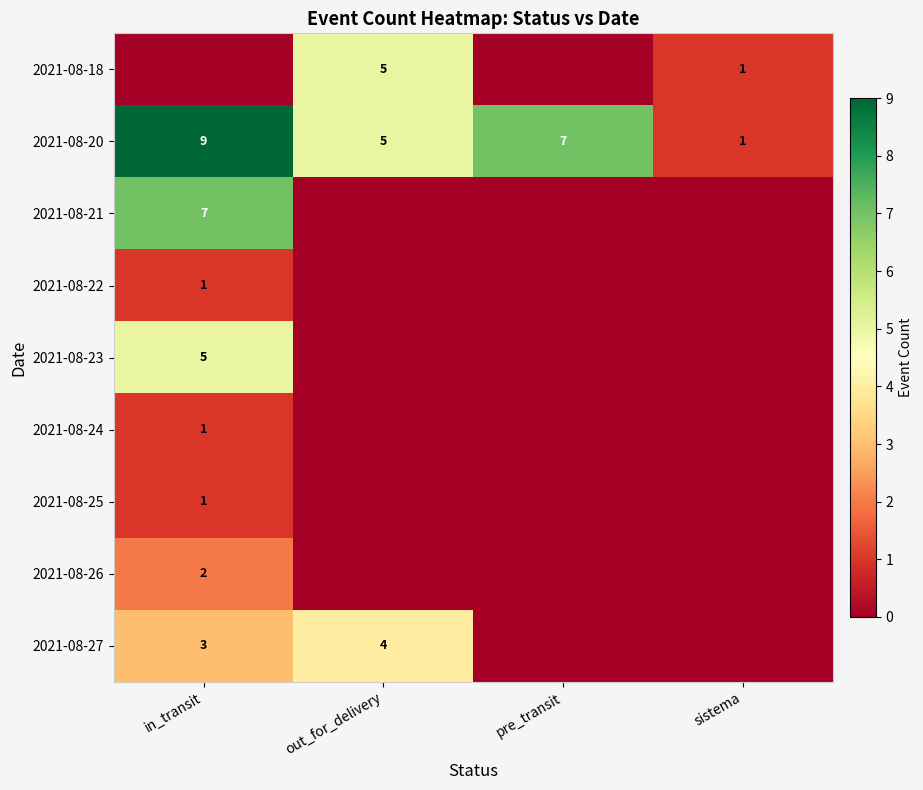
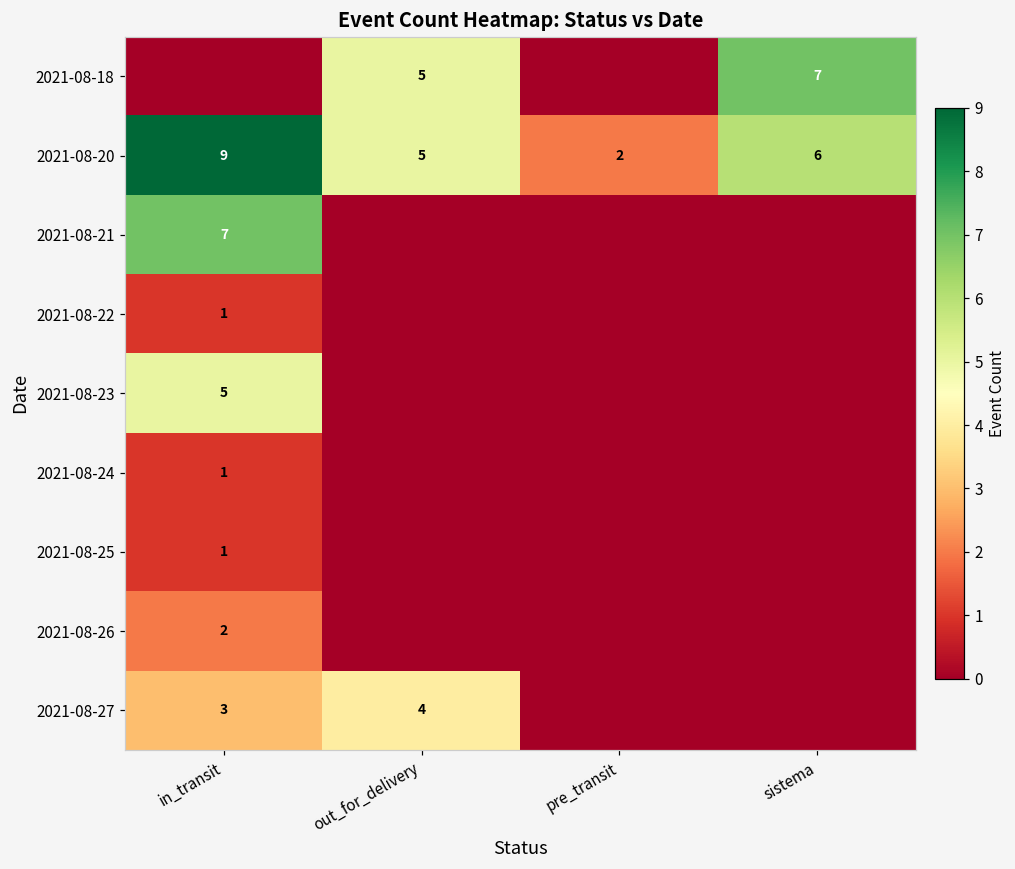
2021-08-18, sistema: 1 -> 7
2021-08-20, pre_transit: 7 -> 2
2021-08-20, sistema: 1 -> 6
